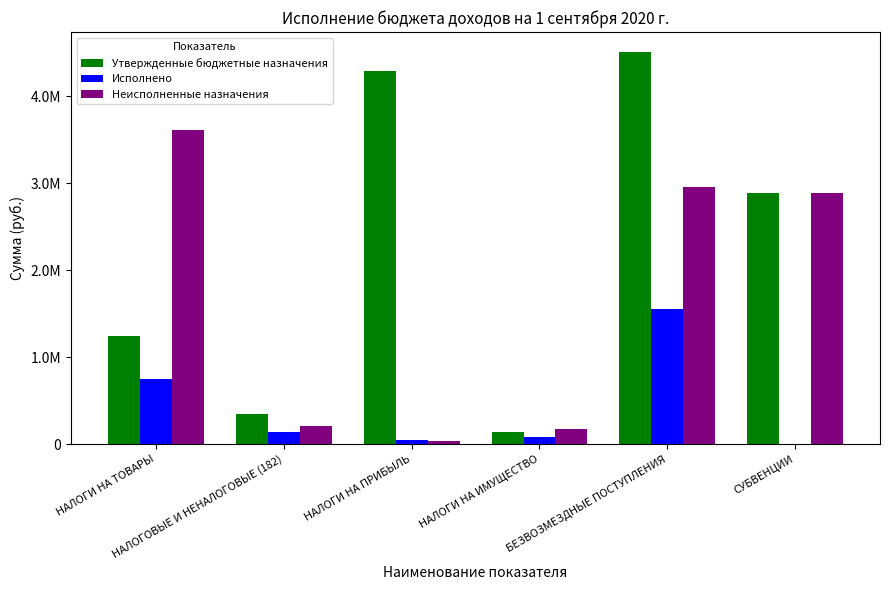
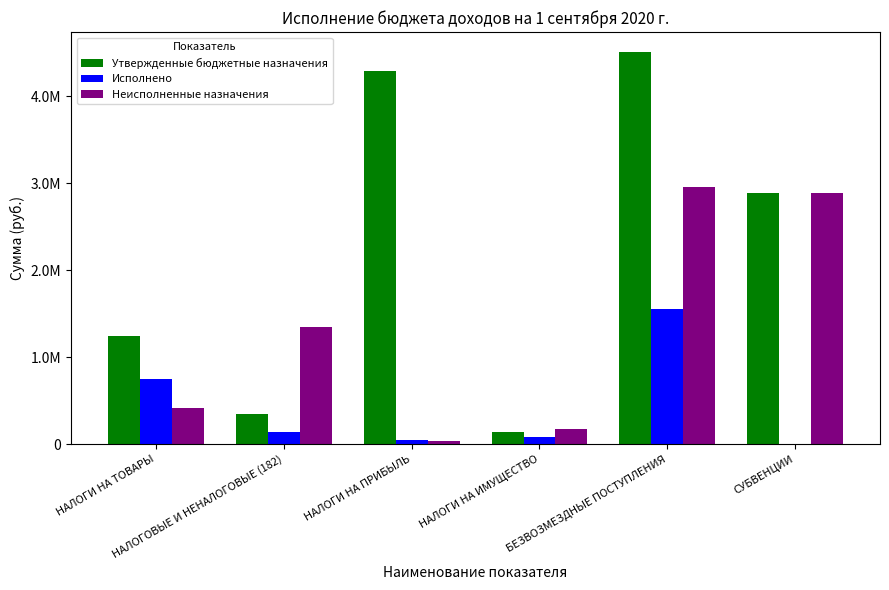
Неисполненные назначения, НАЛОГИ НА ТОВАРЫ: 3600000 -> 400000
Неисполненные назначения, НАЛОГОВЫЕ И НЕНАЛОГОВЫЕ (182): 200000 -> 1400000
